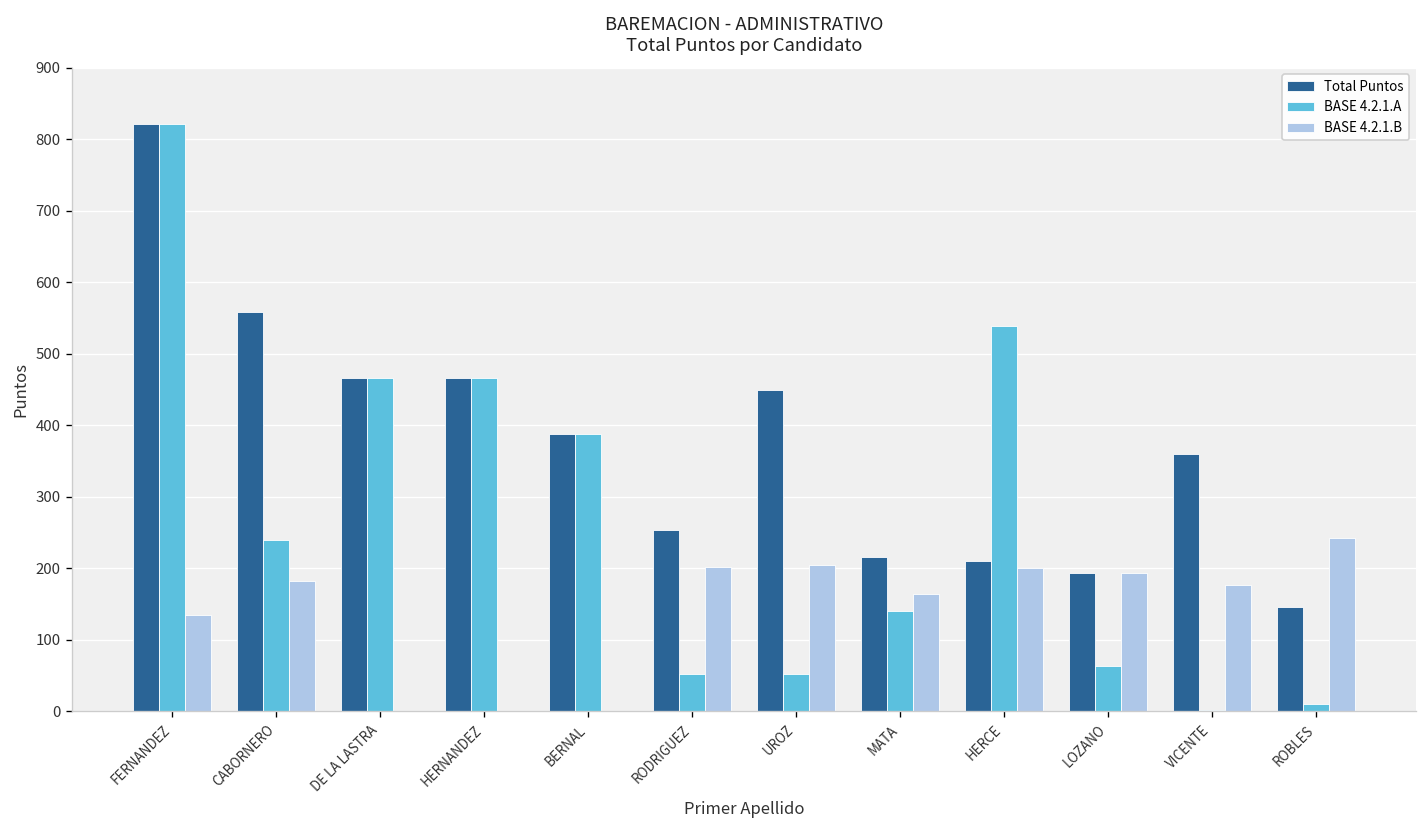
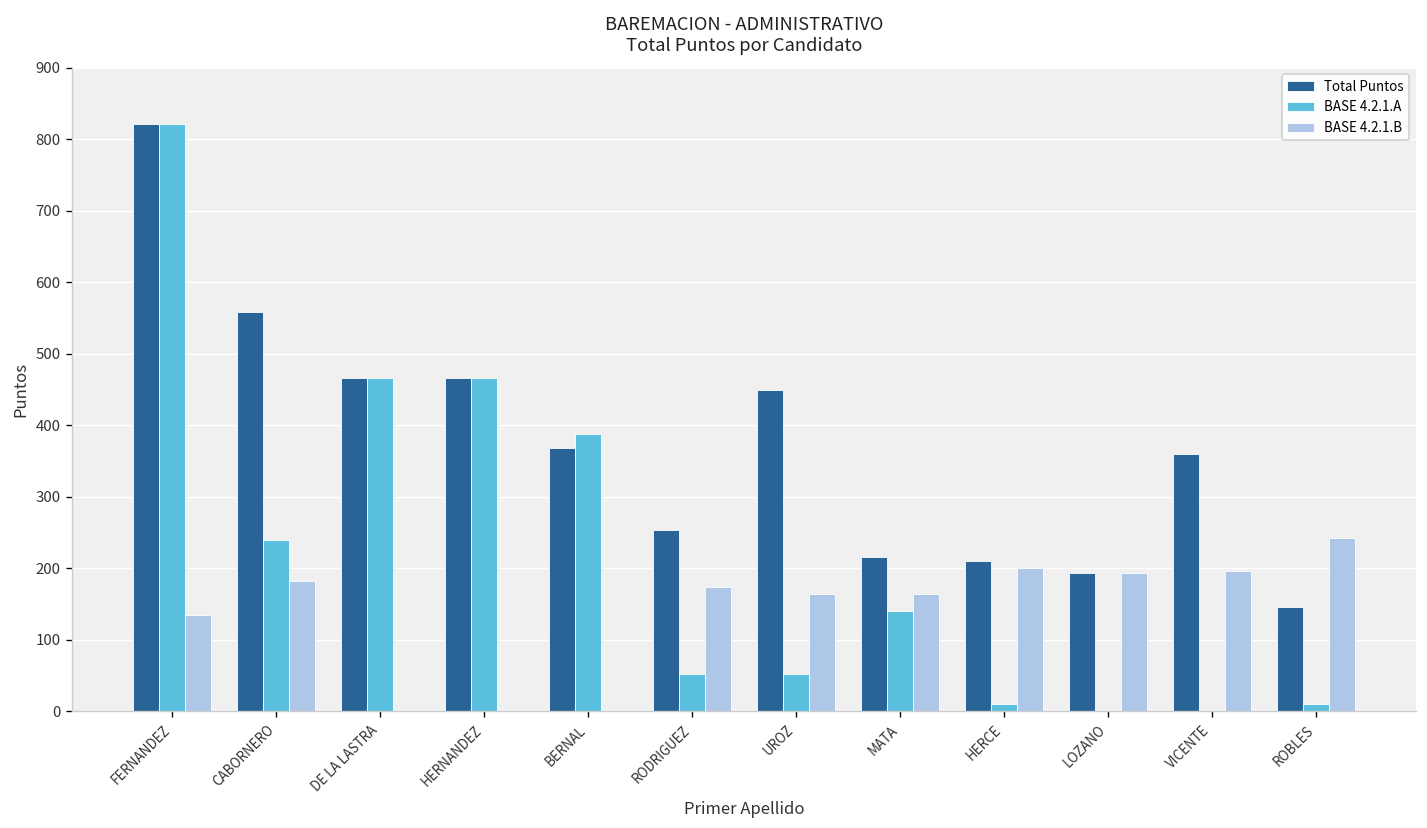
Total Puntos, BERNAL: 390 -> 370
BASE 4.2.1.B, RODRIGUEZ: 200 -> 170
BASE 4.2.1.B, UROZ: 210 -> 160
BASE 4.2.1.A, HERCE: 540 -> 10
BASE 4.2.1.A, LOZANO: 60 -> 0
BASE 4.2.1.B, VICENTE: 180 -> 200
